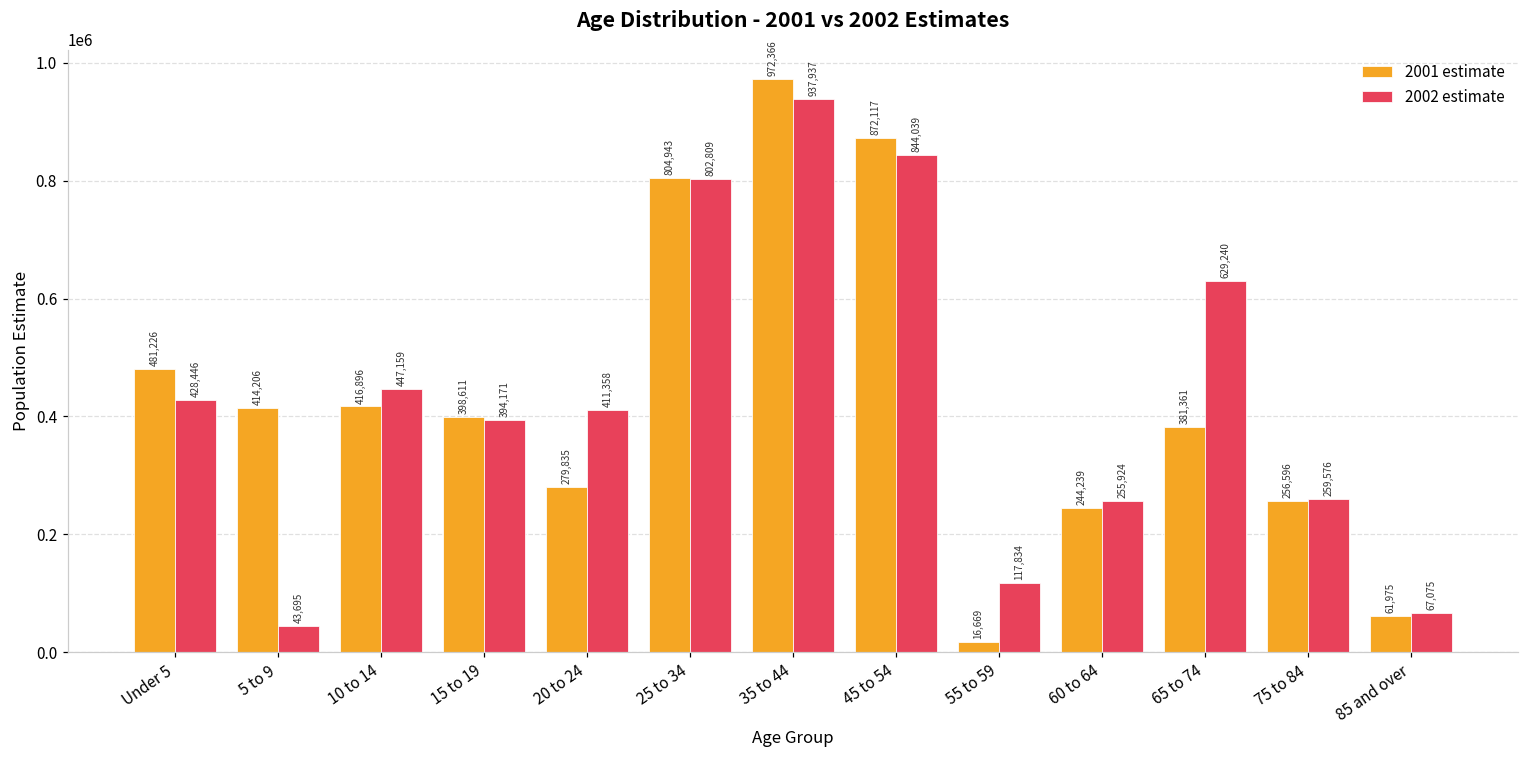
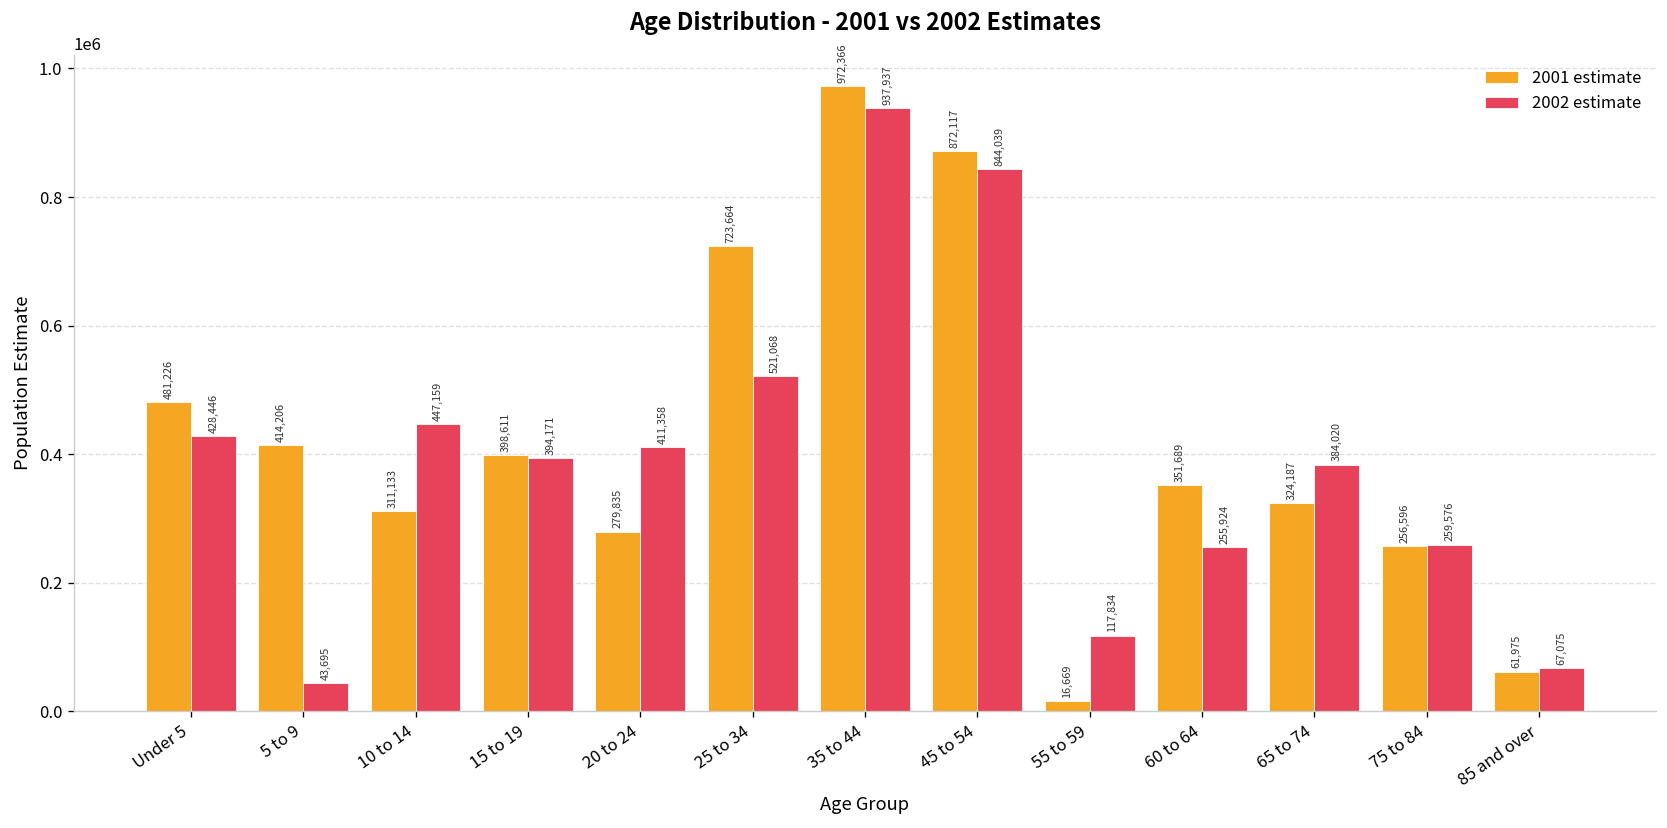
2001 estimate, 10 to 14: 416,896 -> 311,133
2001 estimate, 25 to 34: 804,943 -> 723,664
2002 estimate, 25 to 34: 802,809 -> 521,068
2001 estimate, 60 to 64: 244,239 -> 351,689
2001 estimate, 65 to 74: 381,361 -> 324,187
2002 estimate, 65 to 74: 629,240 -> 384,020
